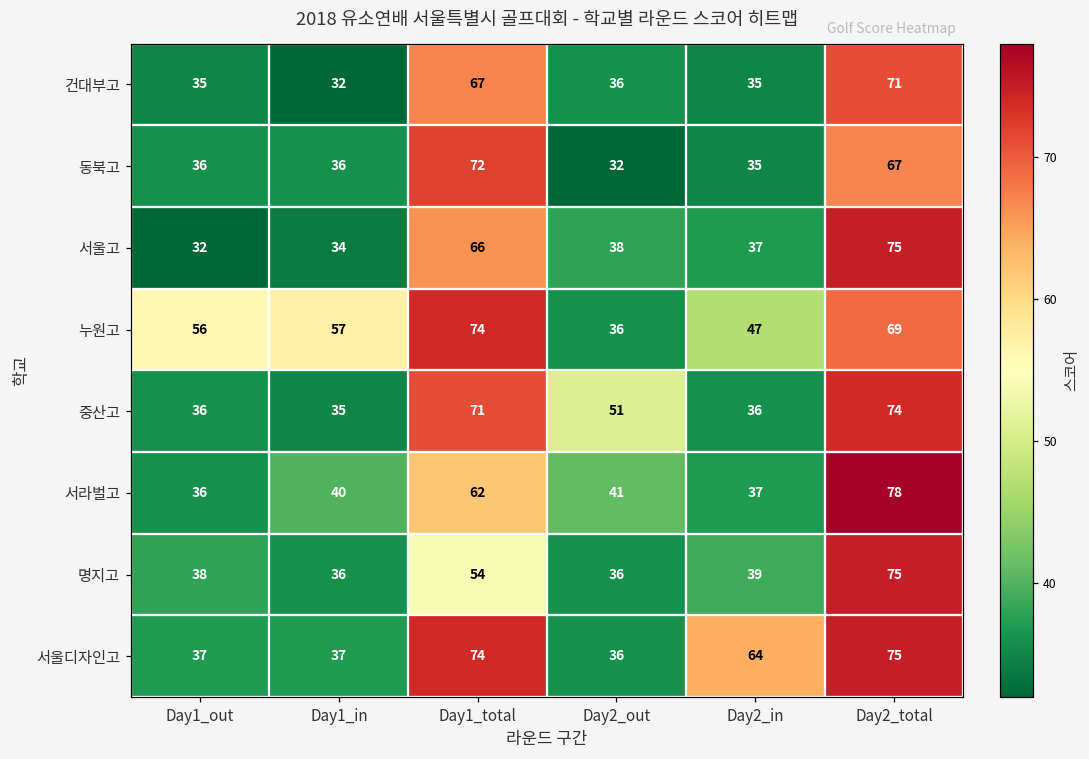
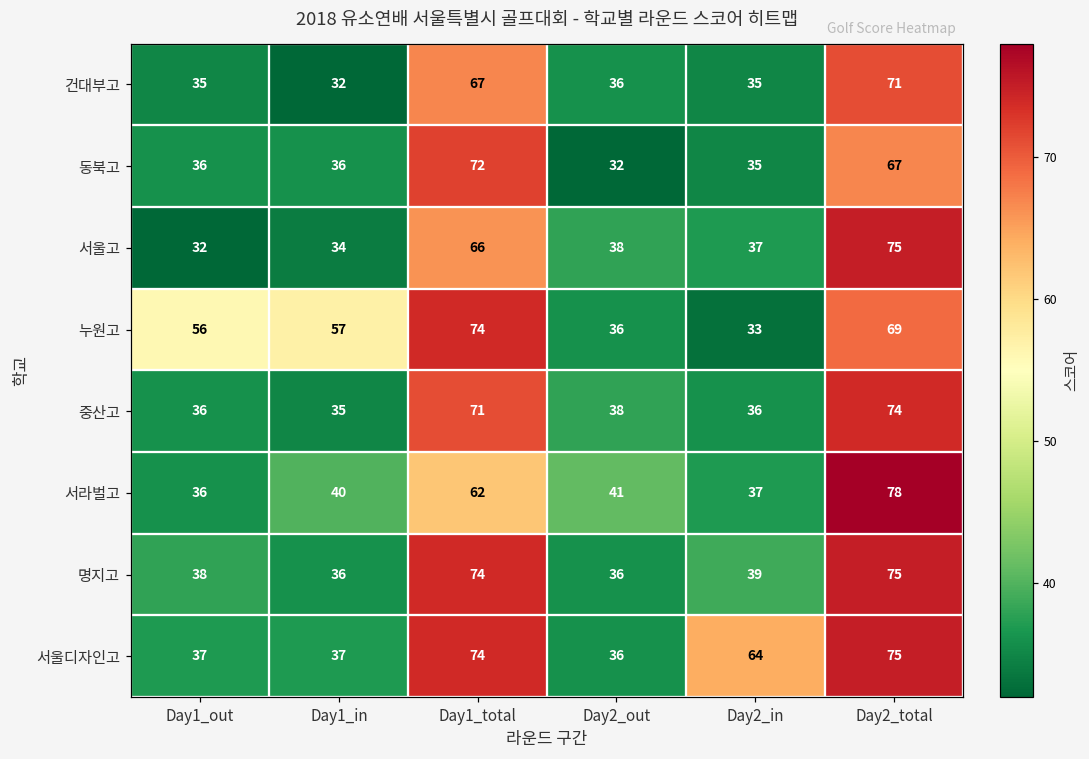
누원고, Day2_in: 47 -> 33
중산고, Day2_out: 51 -> 38
명지고, Day1_total: 54 -> 74
